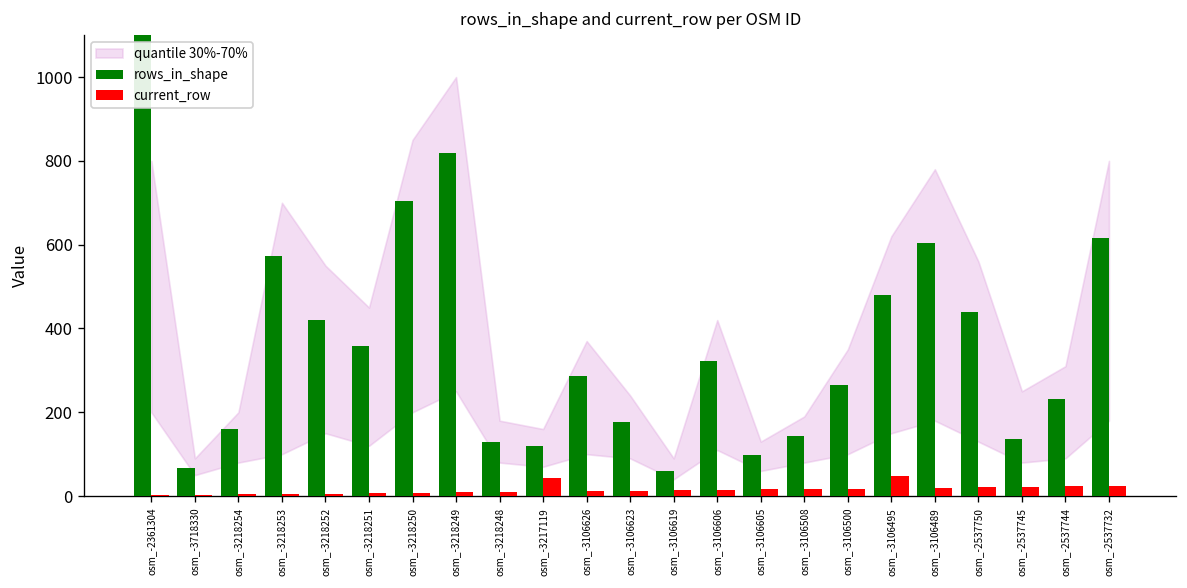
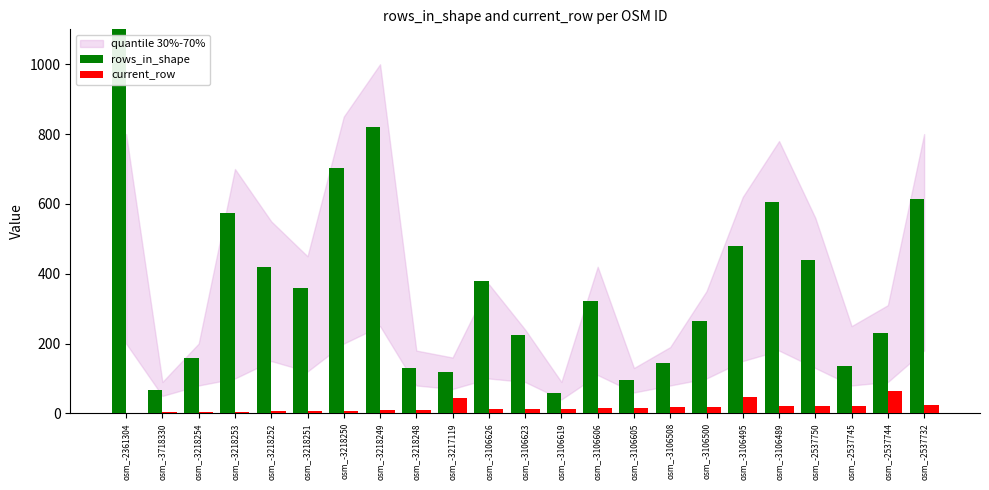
rows_in_shape, osm_-3106626: 290 -> 380
rows_in_shape, osm_-3106623: 180 -> 220
current_row, osm_-2537744: 20 -> 60
